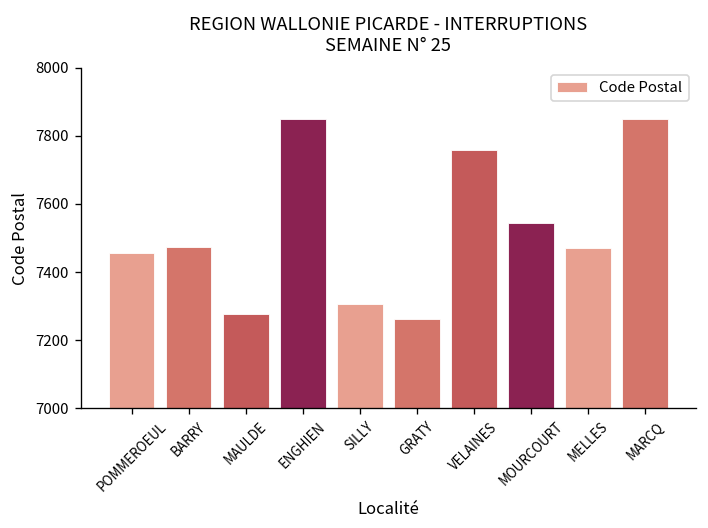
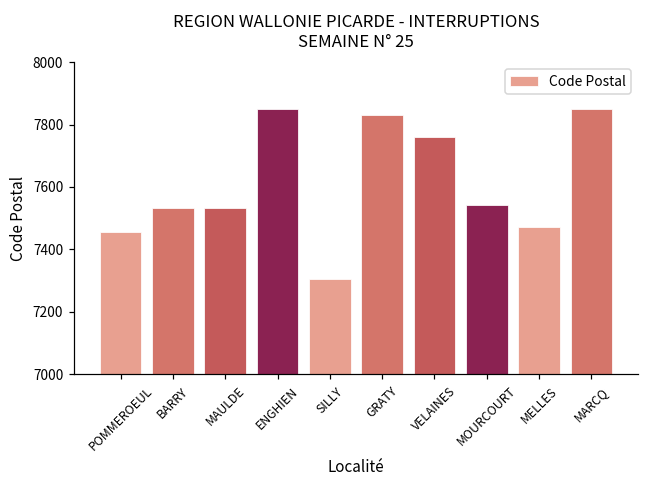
BARRY: 7470 -> 7530
MAULDE: 7280 -> 7530
GRATY: 7260 -> 7830
